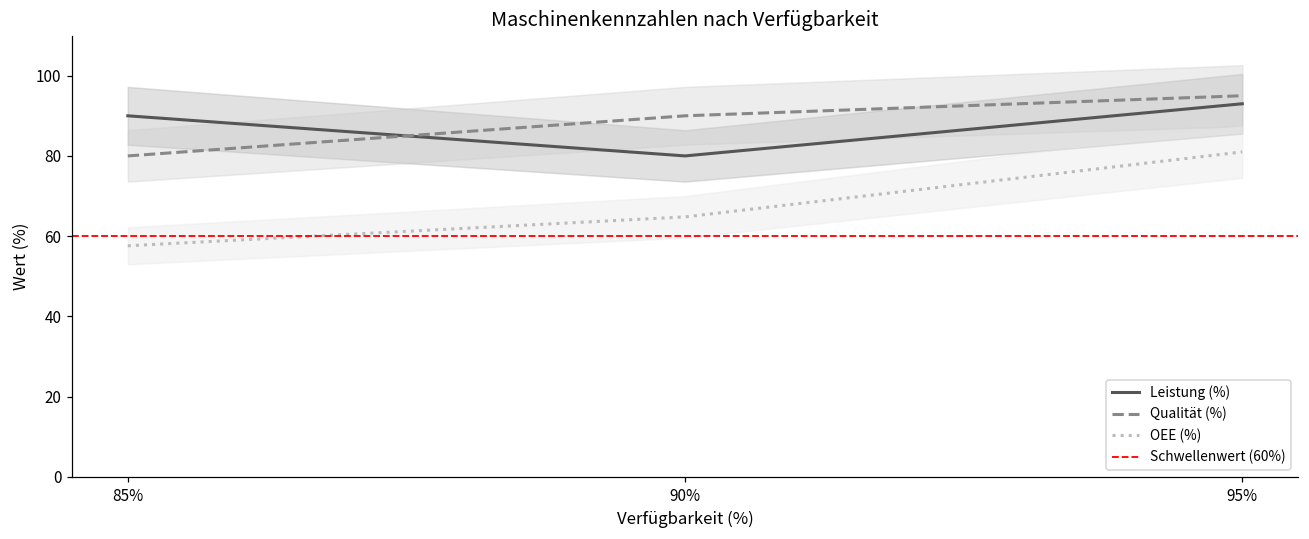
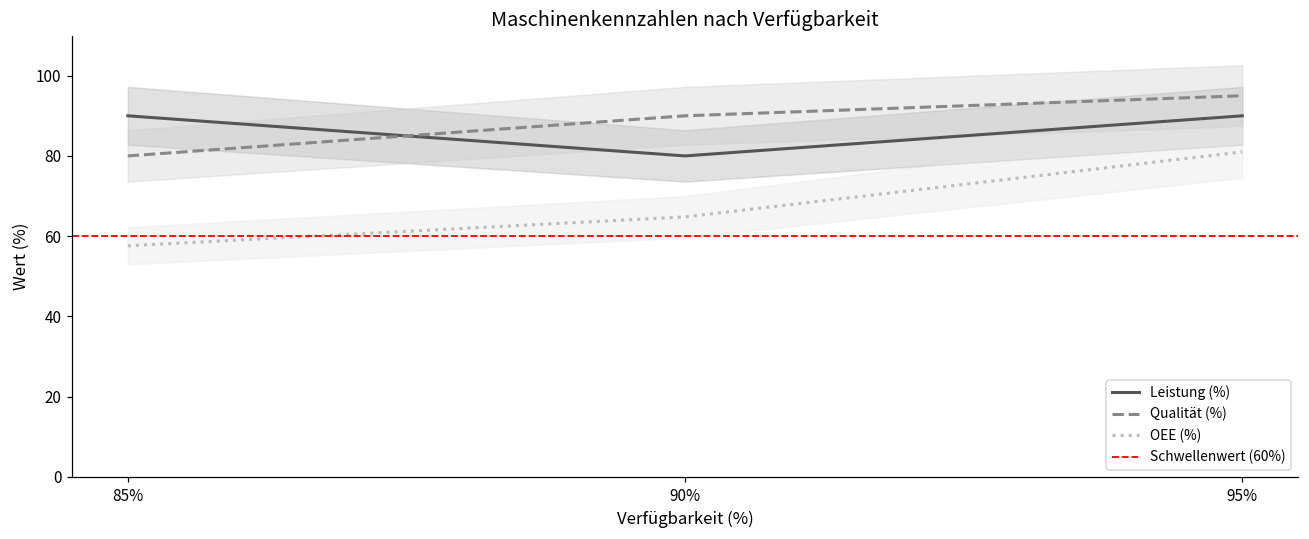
Leistung (%), 95%: 93 -> 90
